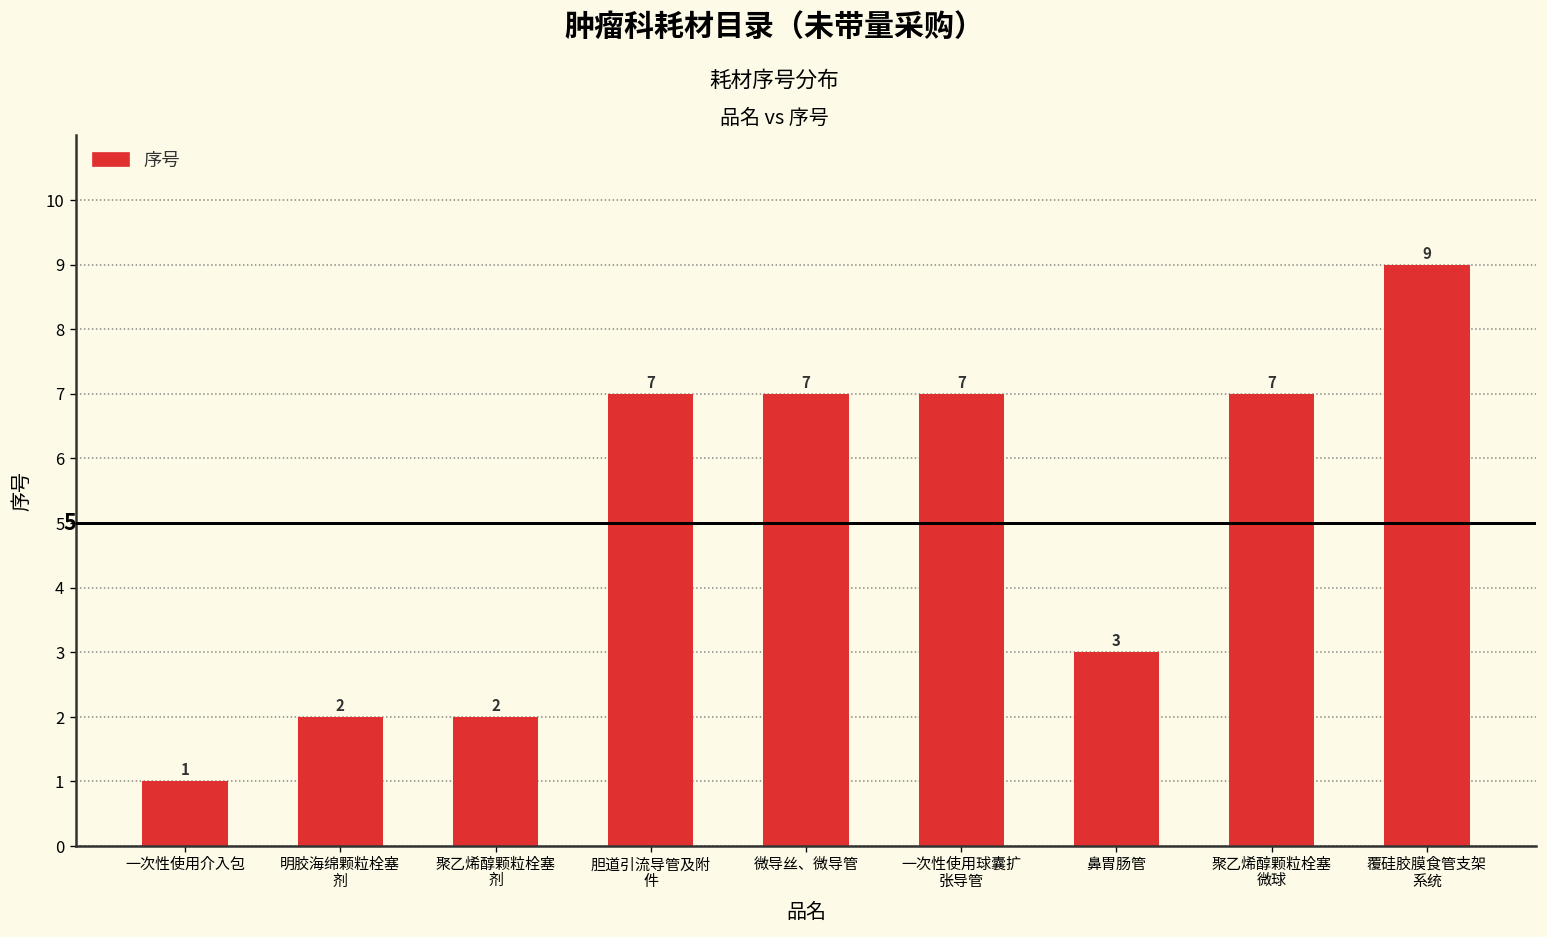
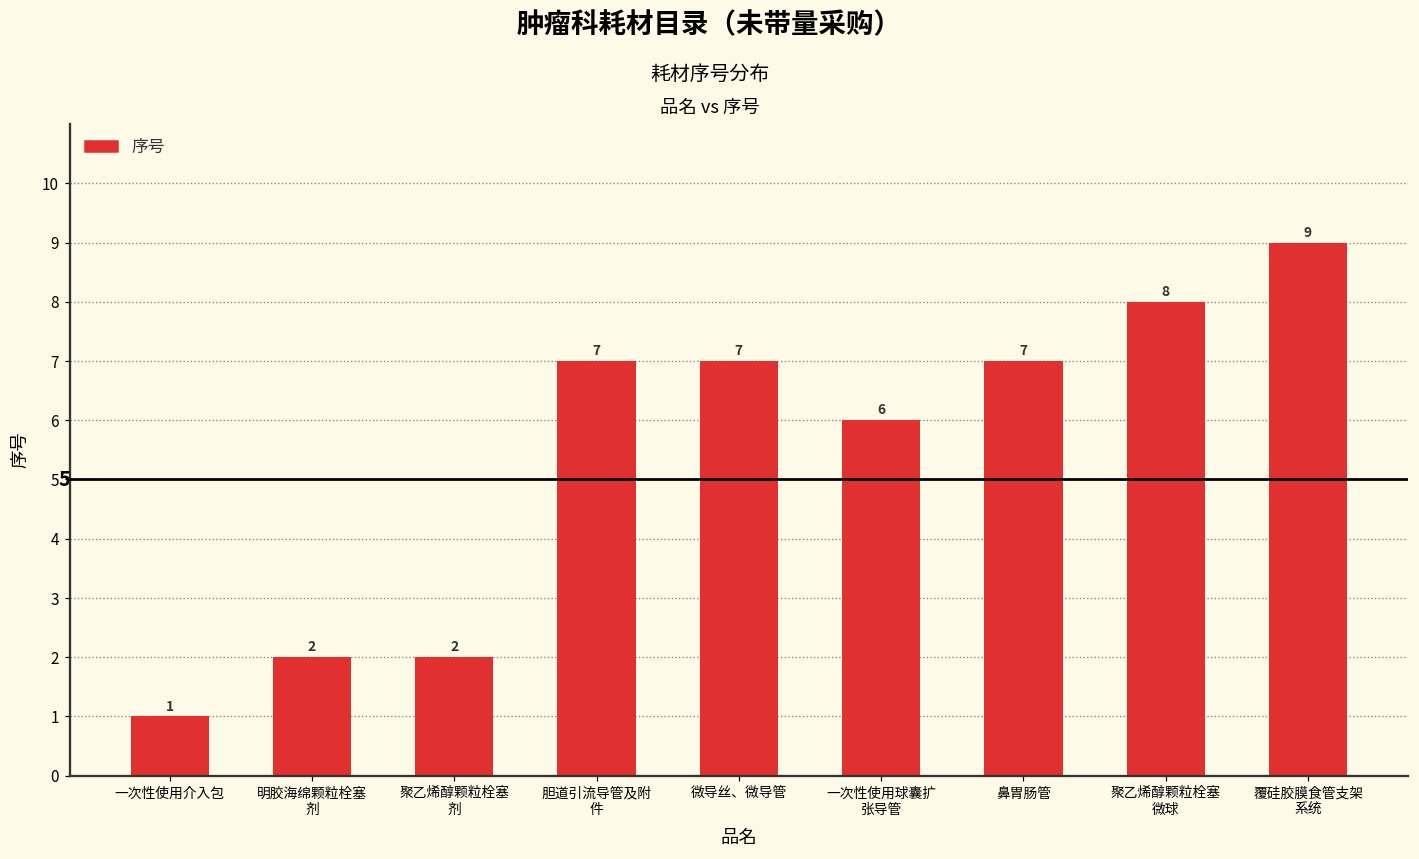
一次性使用球囊扩 张导管: 7 -> 6
鼻胃肠管: 3 -> 7
聚乙烯醇颗粒栓塞 微球: 7 -> 8
